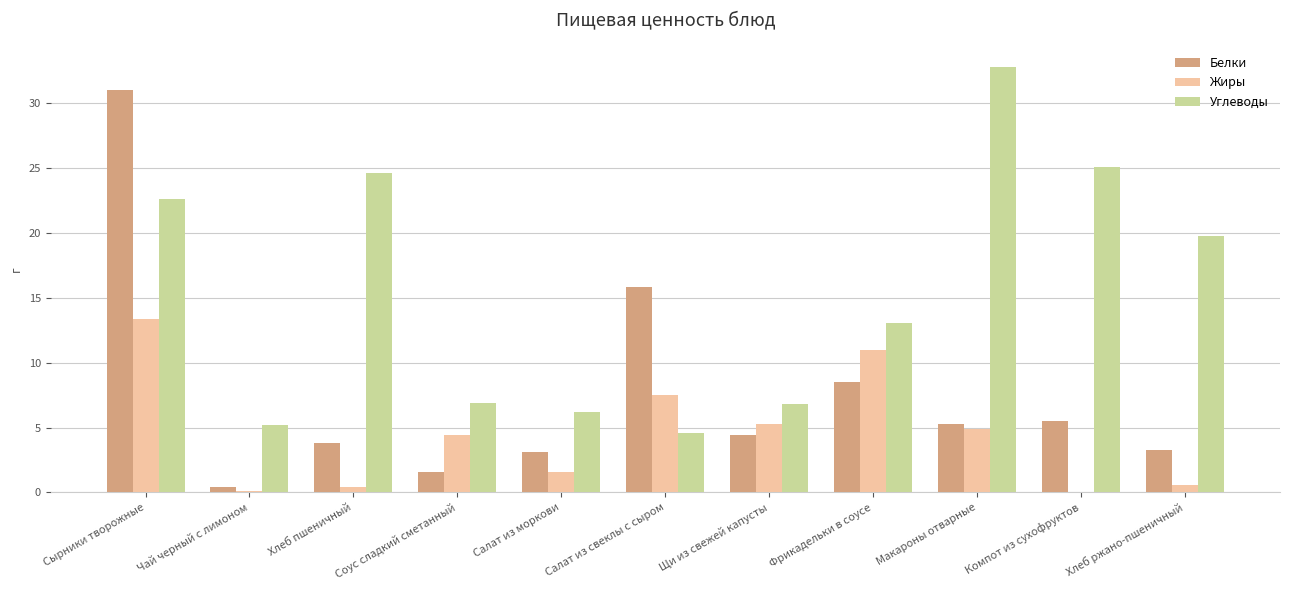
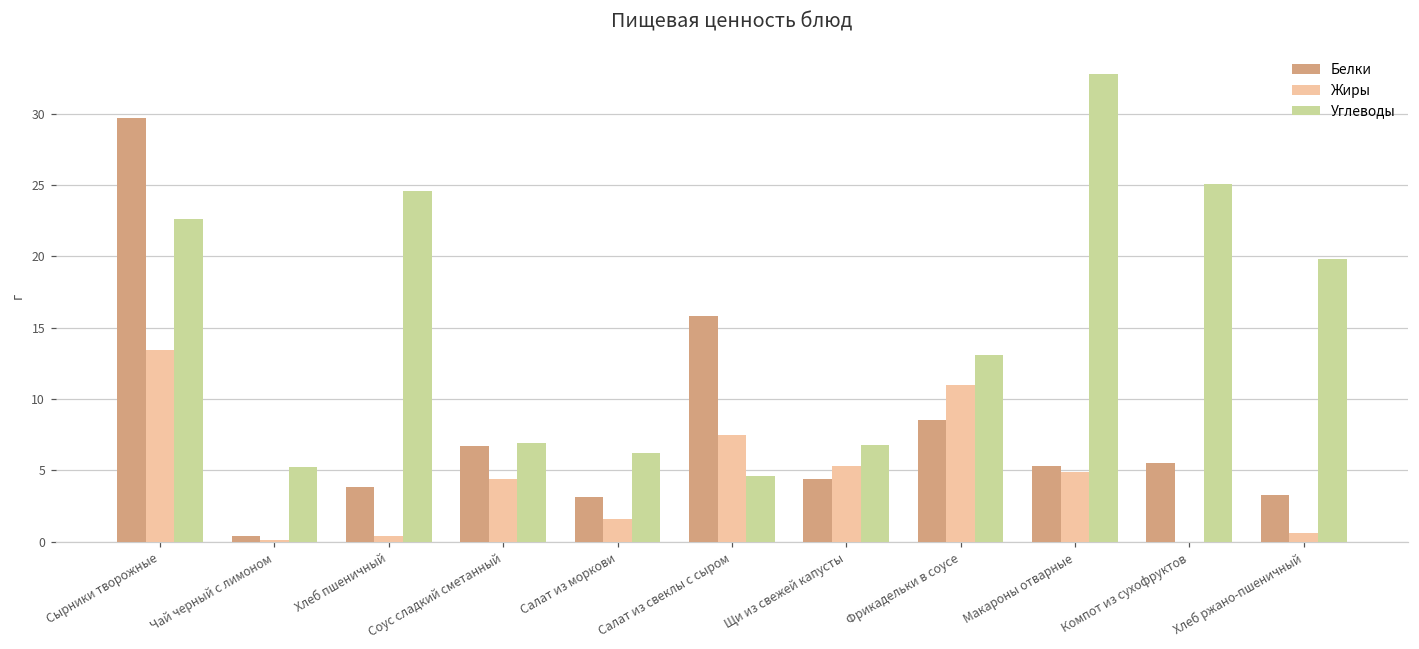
Белки, Сырники творожные: 31.0 -> 29.7
Белки, Соус сладкий сметанный: 1.6 -> 6.7
